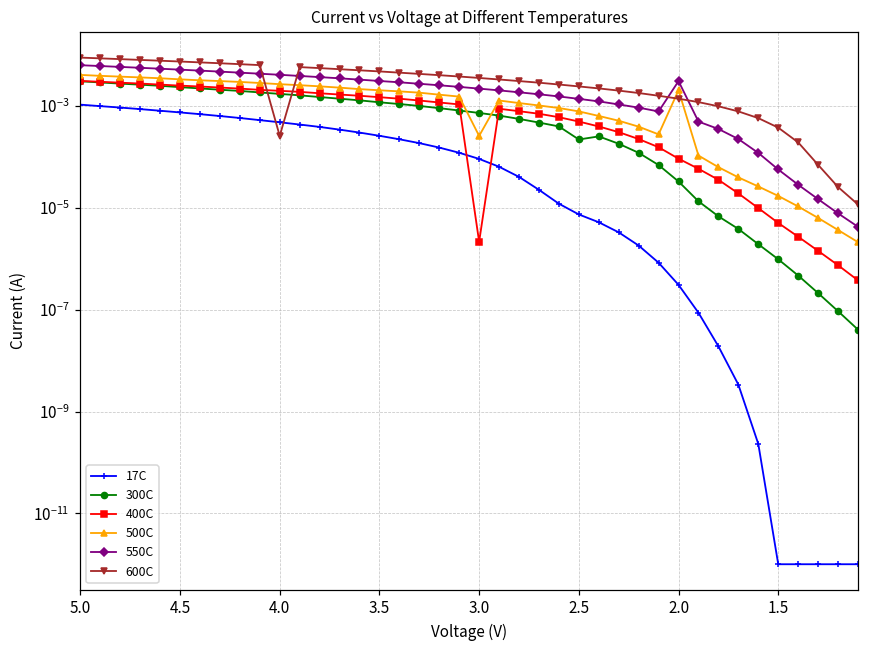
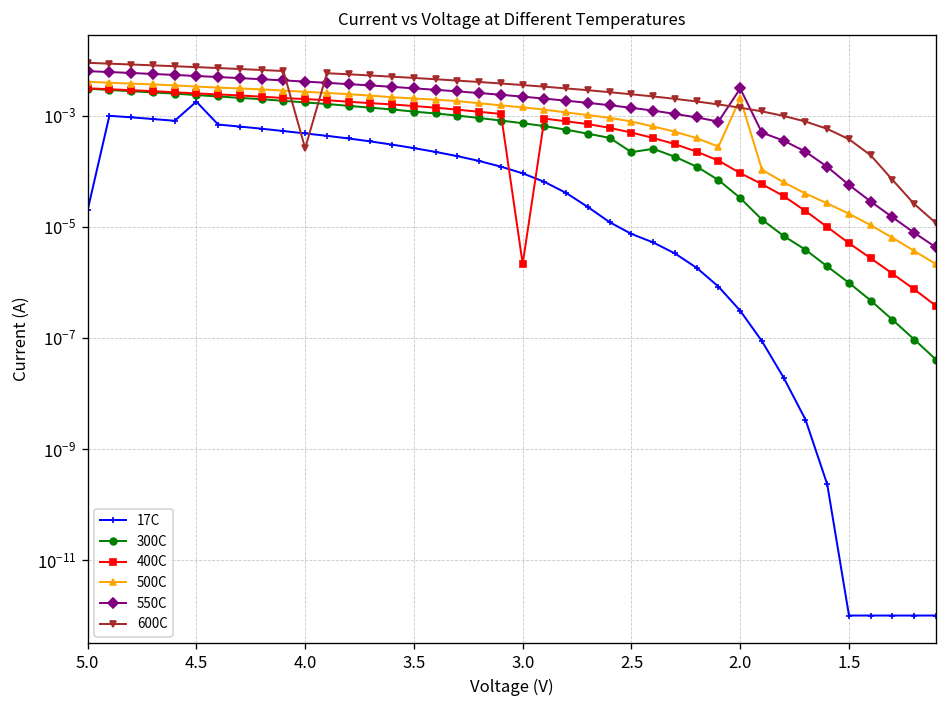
17C, 5.0: 0.0011 -> 0.00002
17C, 4.5: 0.0008 -> 0.0018
500C, 3.0: 0.0003 -> 0.0014
